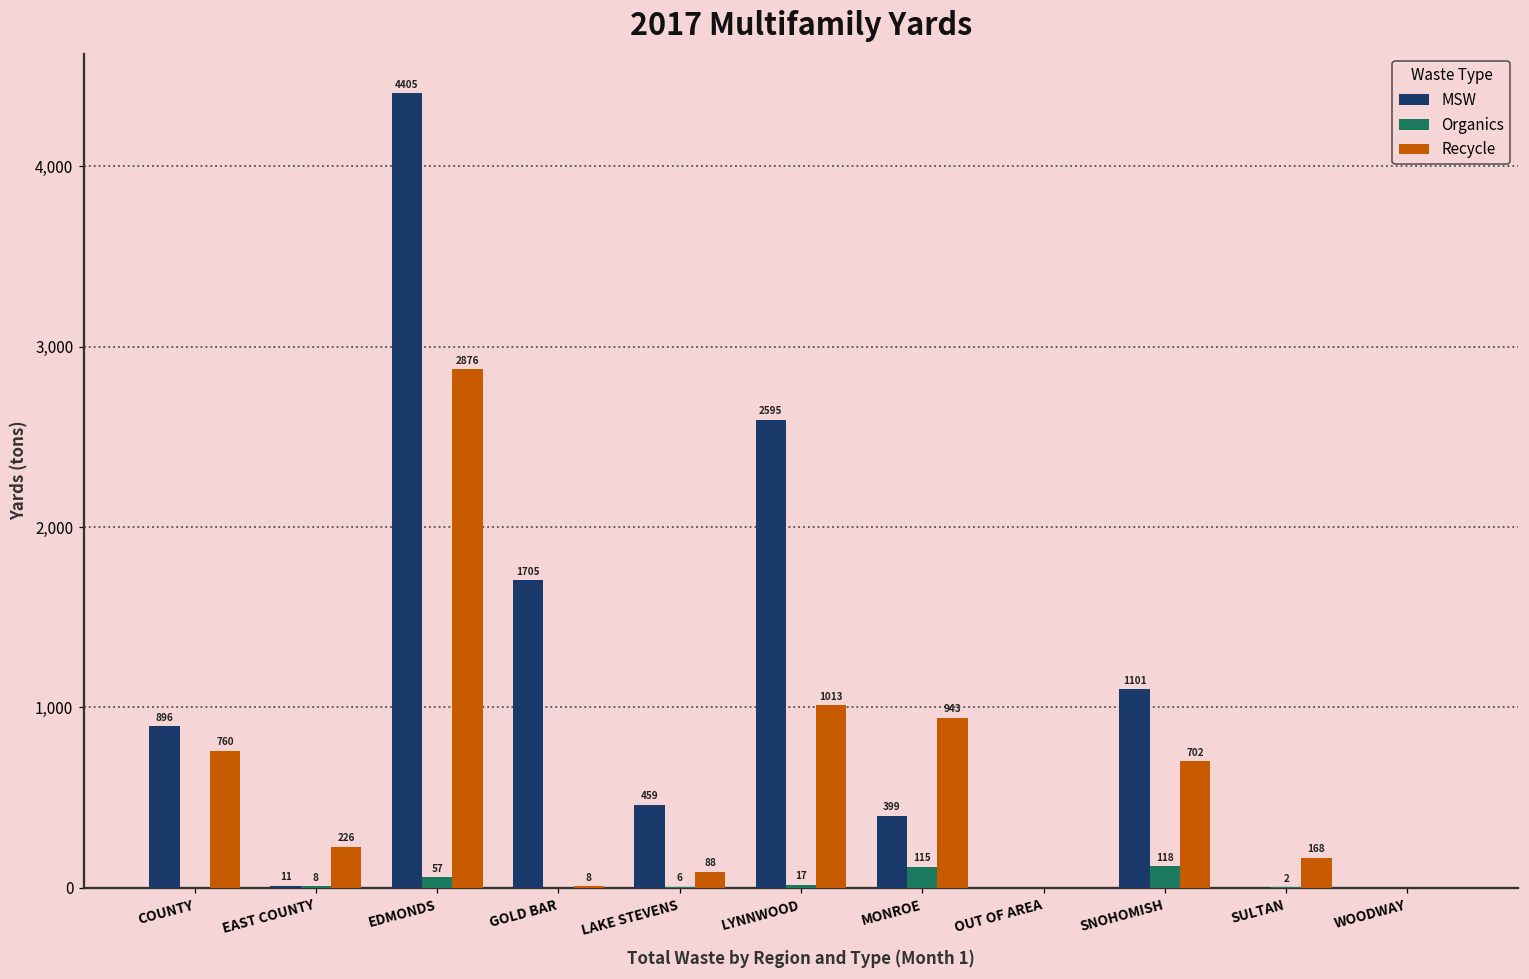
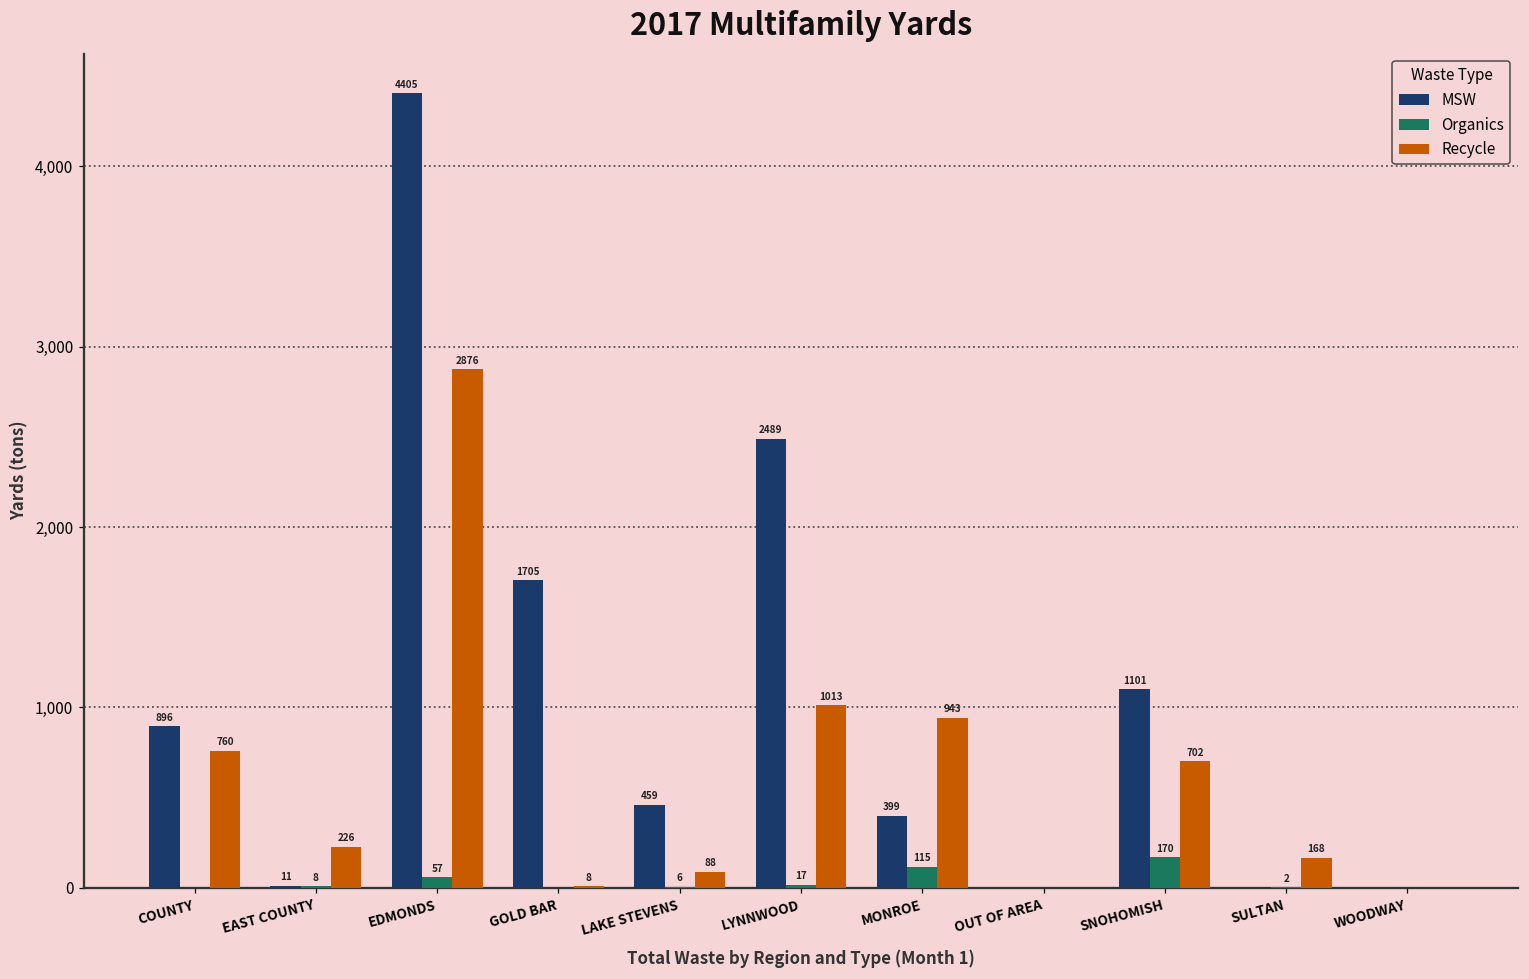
MSW, LYNNWOOD: 2595 -> 2489
Organics, SNOHOMISH: 118 -> 170
